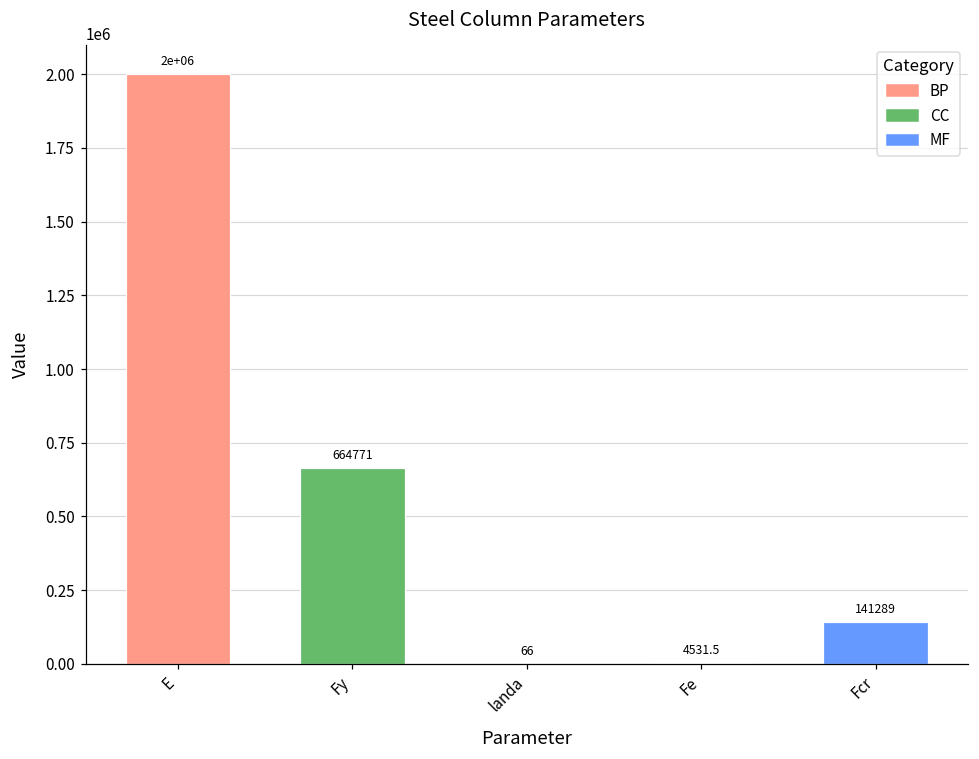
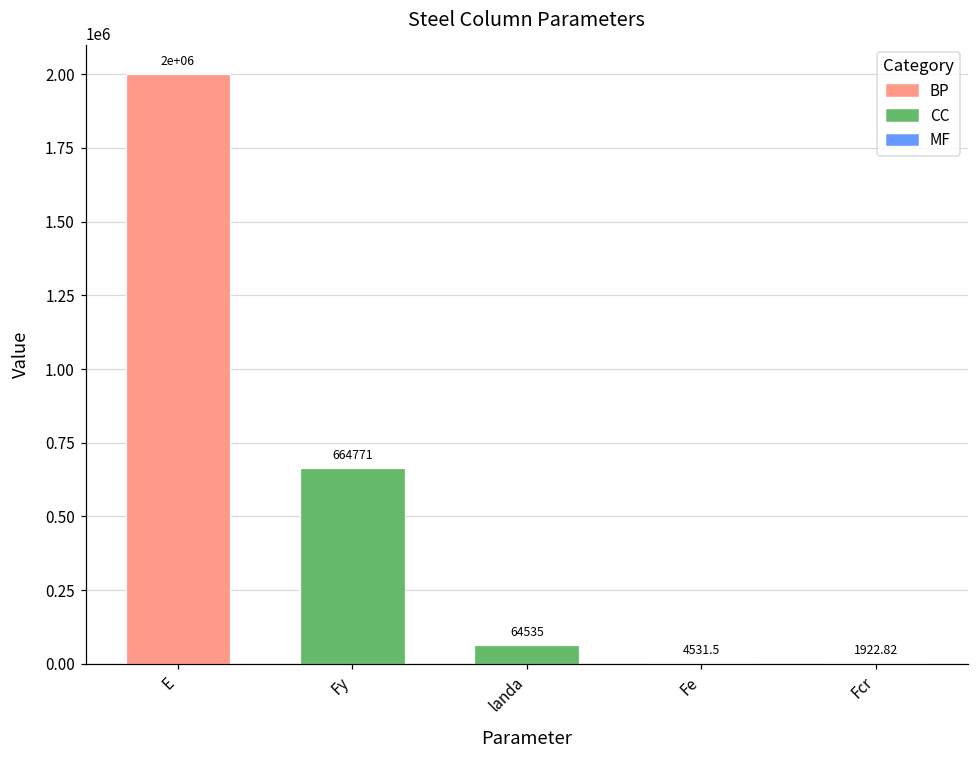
landa: 66 -> 64535
Fcr: 141289 -> 1922.82
